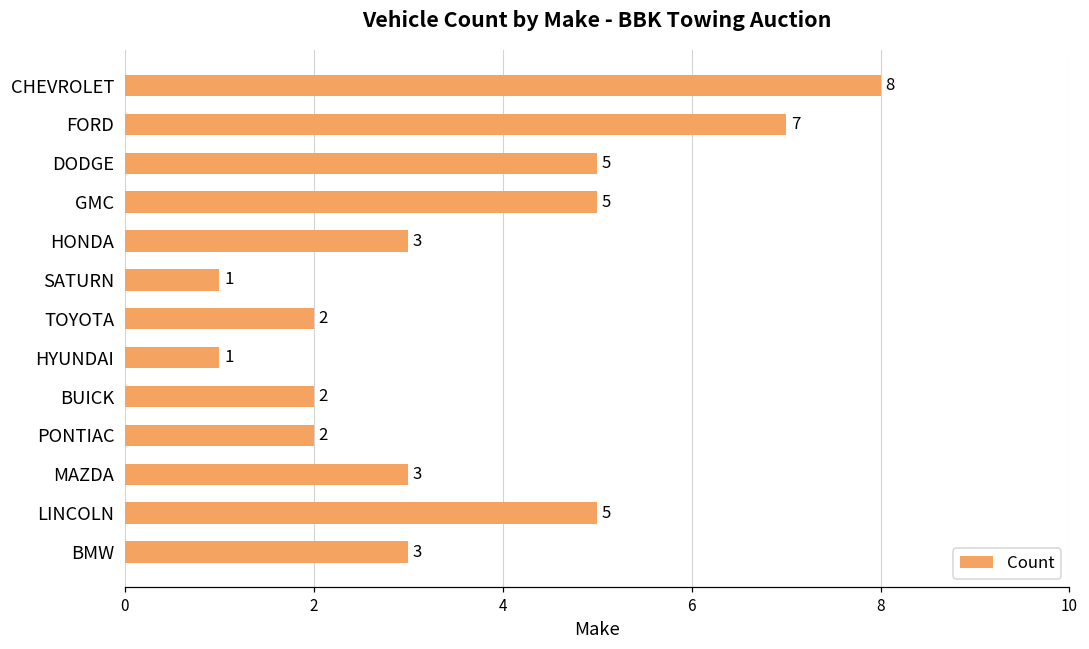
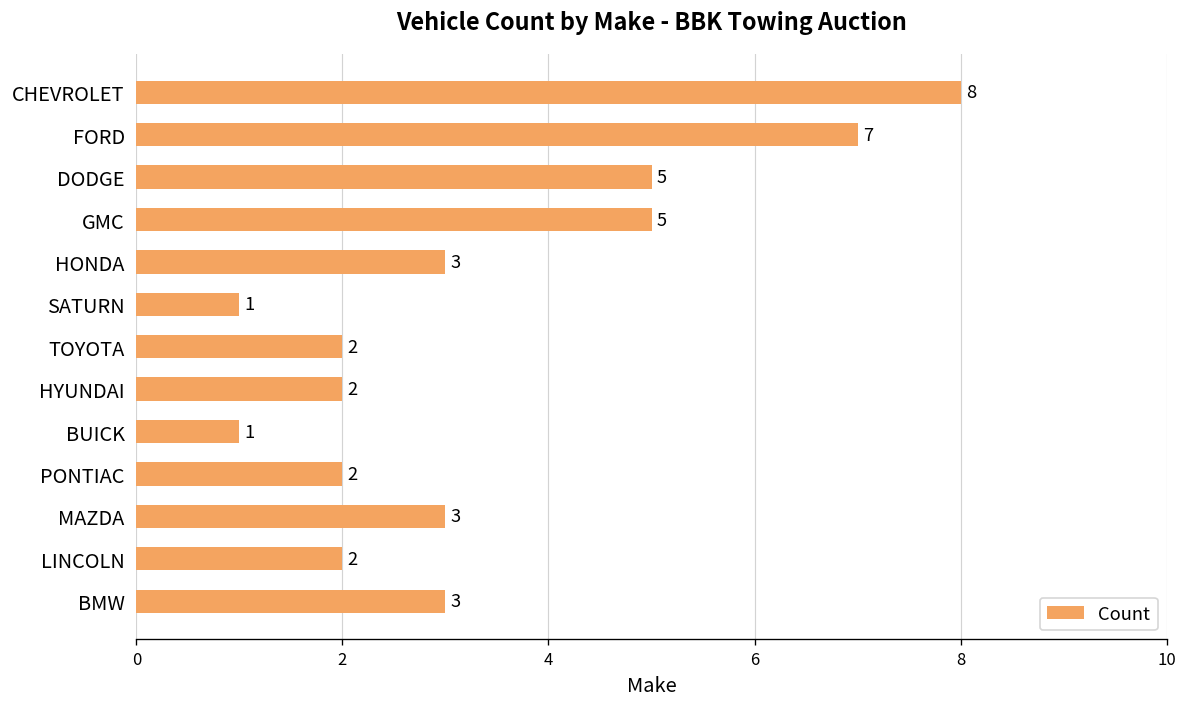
HYUNDAI: 1 -> 2
BUICK: 2 -> 1
LINCOLN: 5 -> 2
